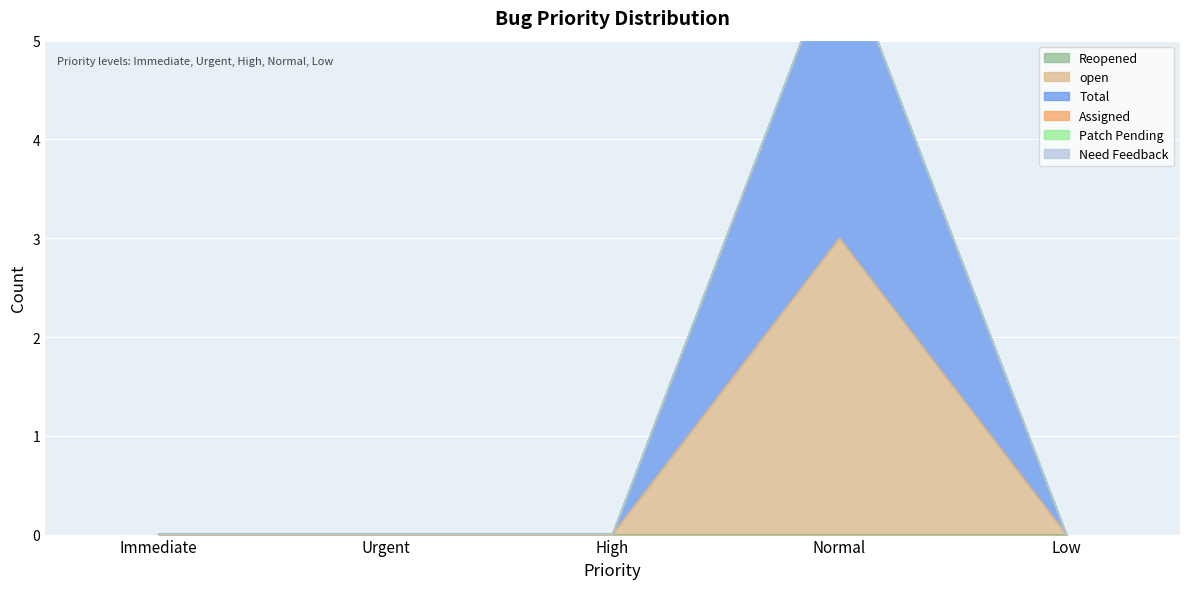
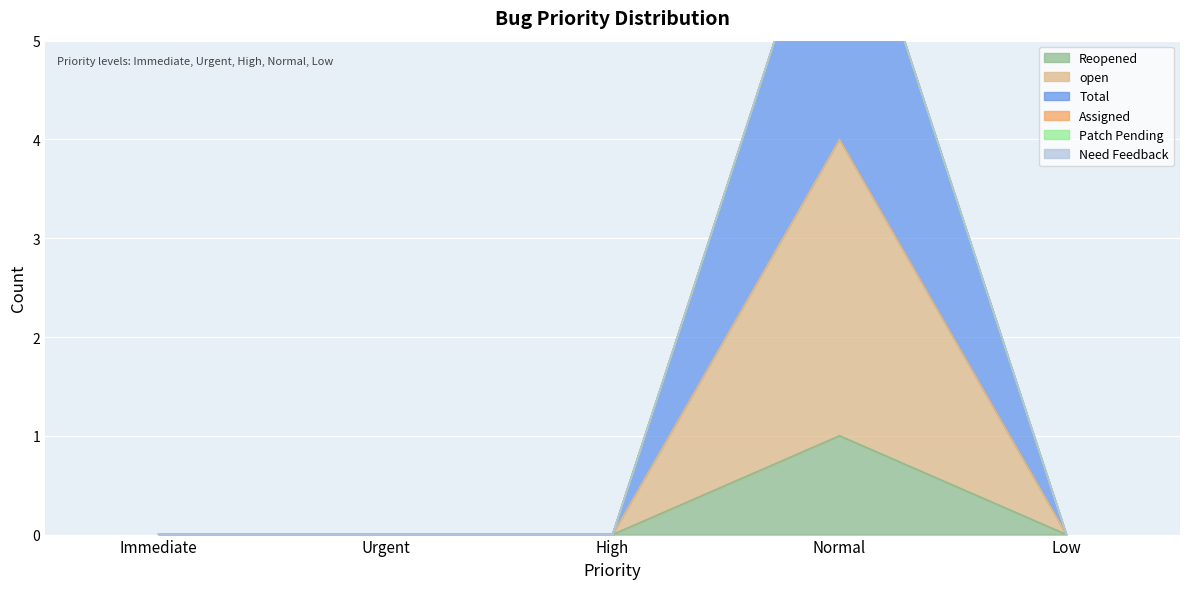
Reopened, Normal: 0 -> 1
